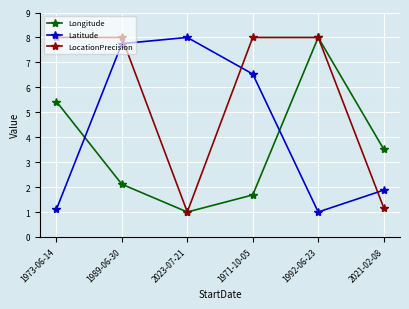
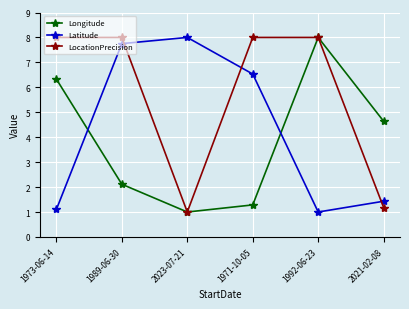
Longitude, 1973-06-14: 5.4 -> 6.3
Longitude, 1971-10-05: 1.7 -> 1.3
Longitude, 2021-02-08: 3.5 -> 4.6
Latitude, 2021-02-08: 1.9 -> 1.4
